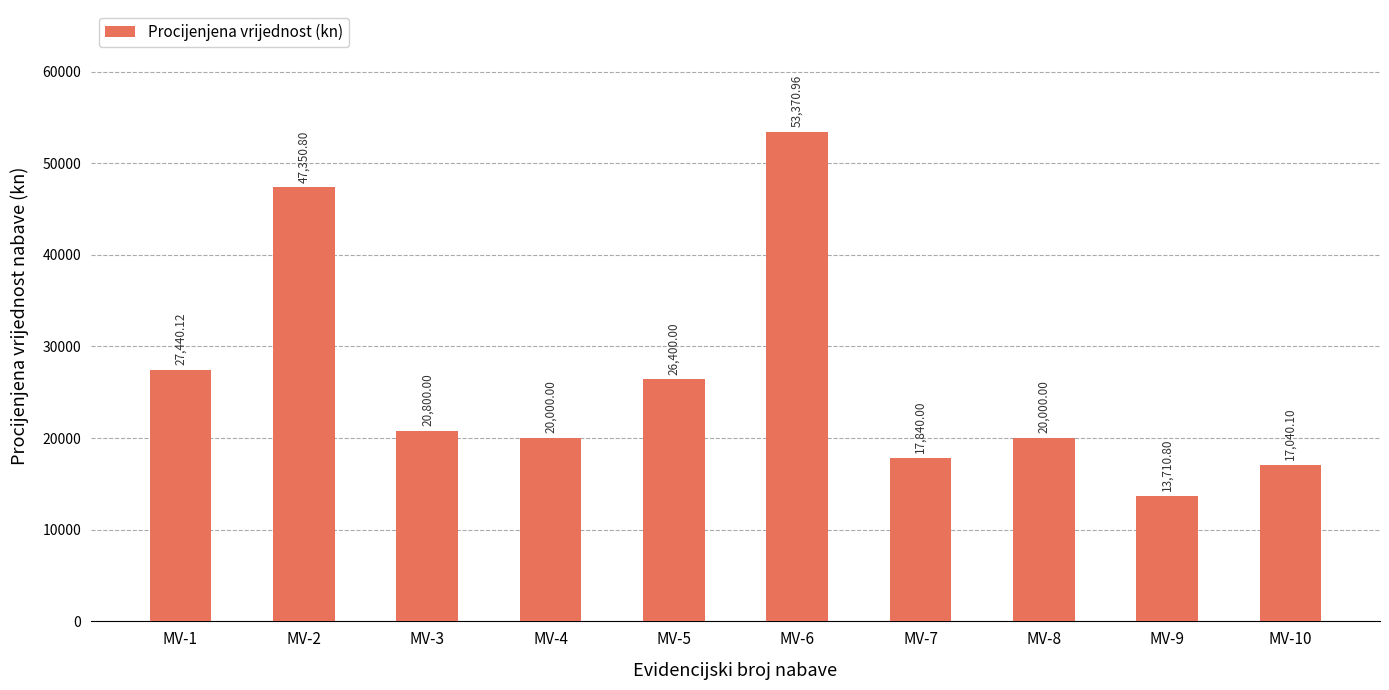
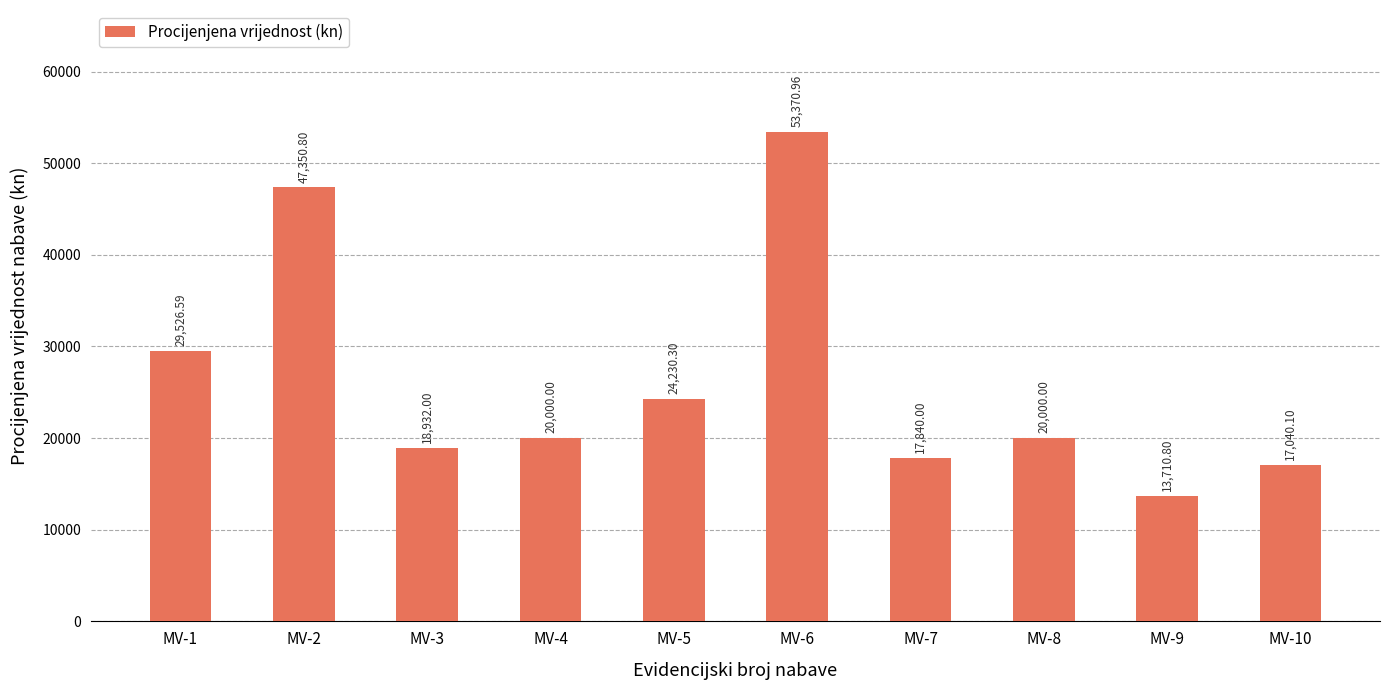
MV-1: 27,440.12 -> 29,526.59
MV-3: 20,800.00 -> 18,932.00
MV-5: 26,400.00 -> 24,230.30
